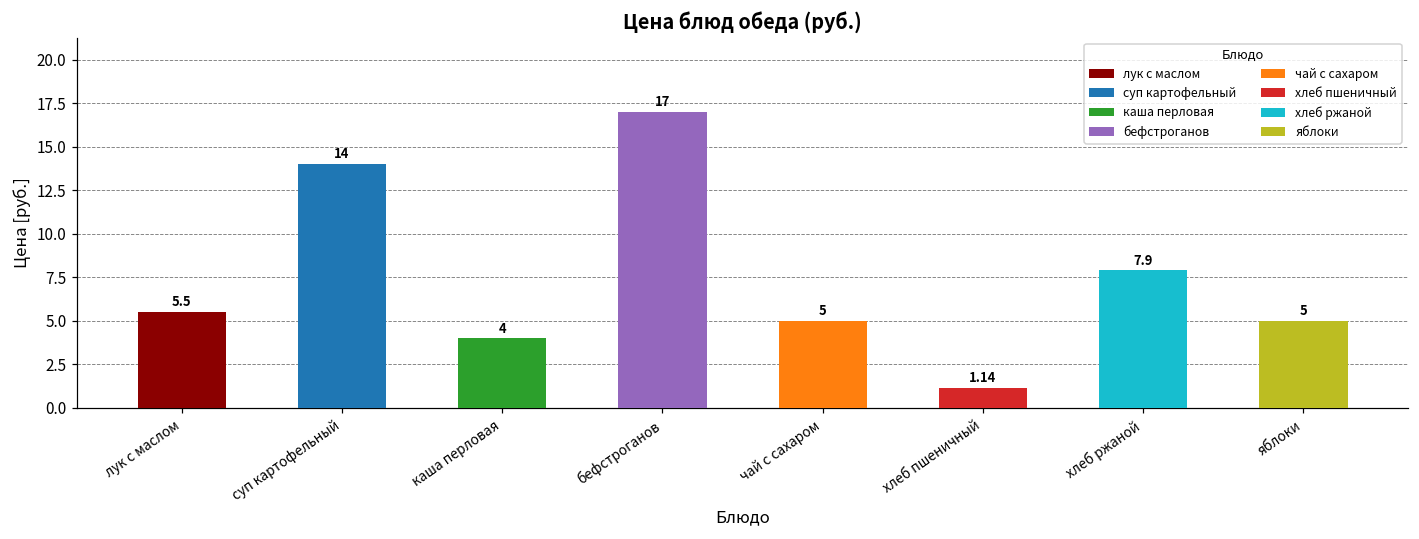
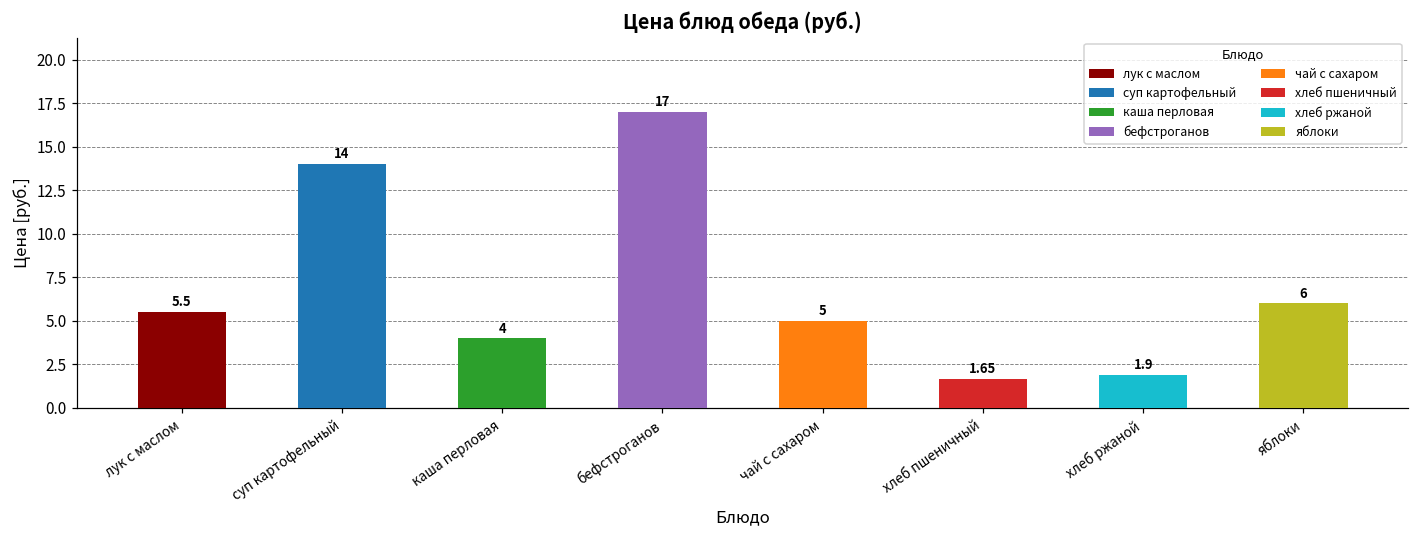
хлеб пшеничный: 1.14 -> 1.65
хлеб ржаной: 7.9 -> 1.9
яблоки: 5 -> 6
